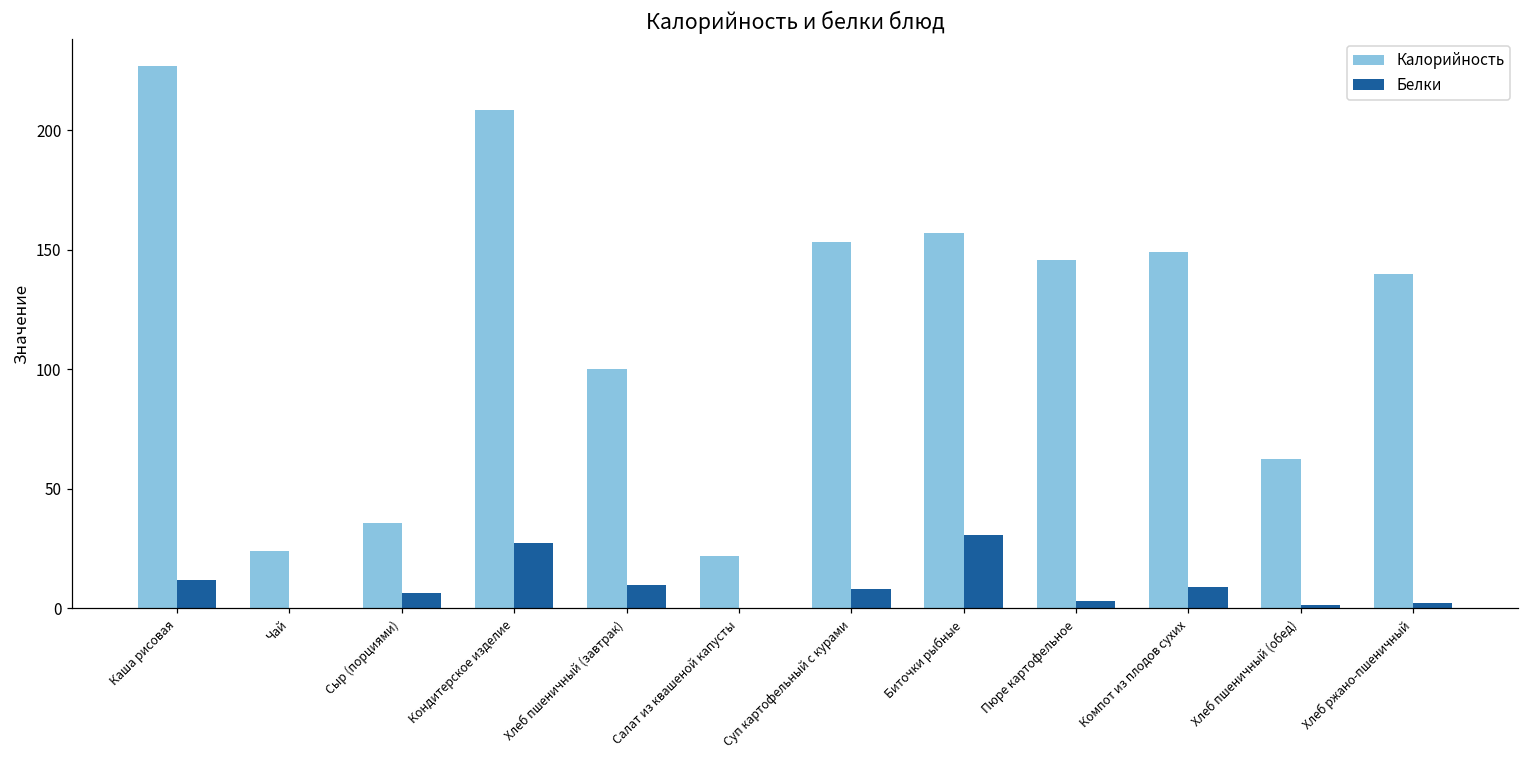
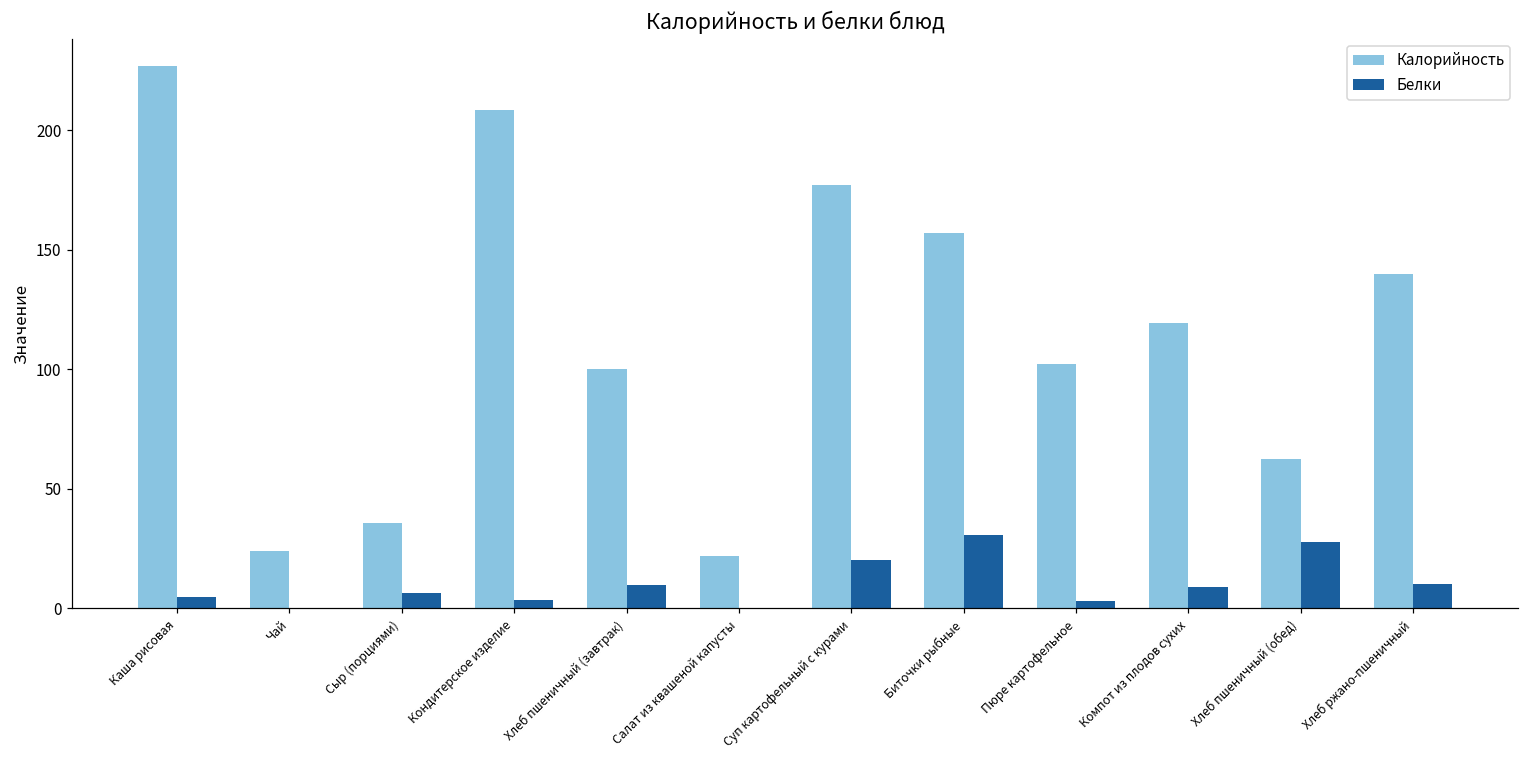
Белки, Каша рисовая: 12 -> 5
Белки, Кондитерское изделие: 28 -> 4
Калорийность, Суп картофельный с курами: 153 -> 177
Белки, Суп картофельный с курами: 8 -> 20
Калорийность, Пюре картофельное: 146 -> 102
Калорийность, Компот из плодов сухих: 149 -> 119
Белки, Хлеб пшеничный (обед): 2 -> 28
Белки, Хлеб ржано-пшеничный: 2 -> 10
